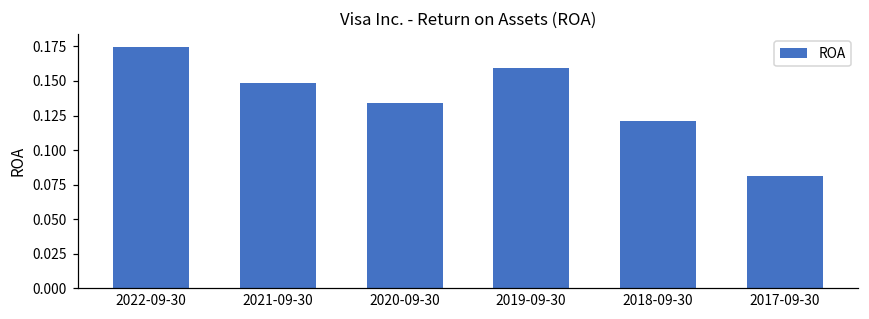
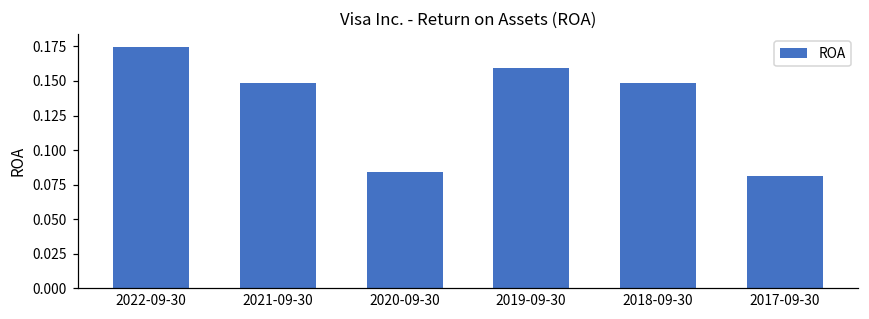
2020-09-30: 0.134 -> 0.084
2018-09-30: 0.121 -> 0.149
